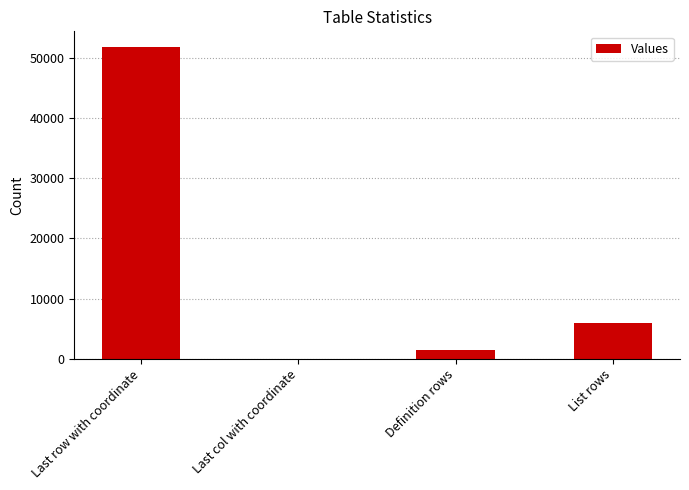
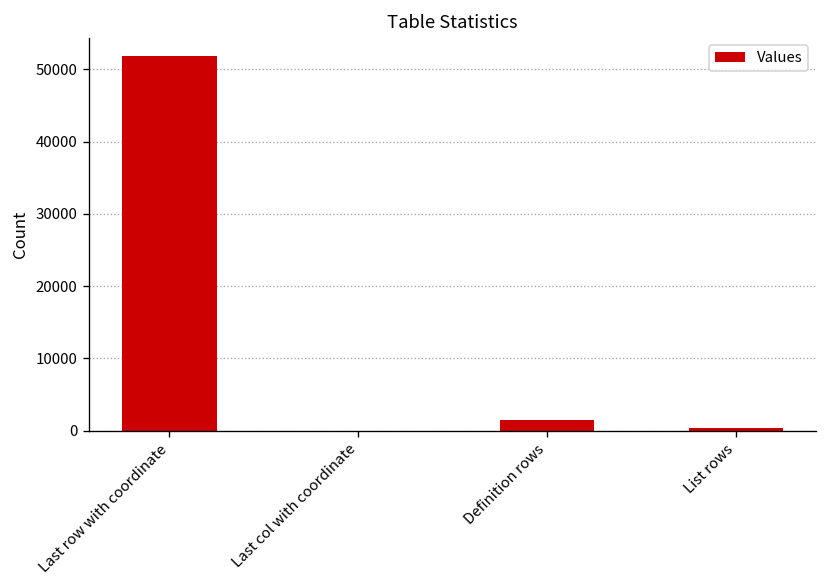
List rows: 6000 -> 0
